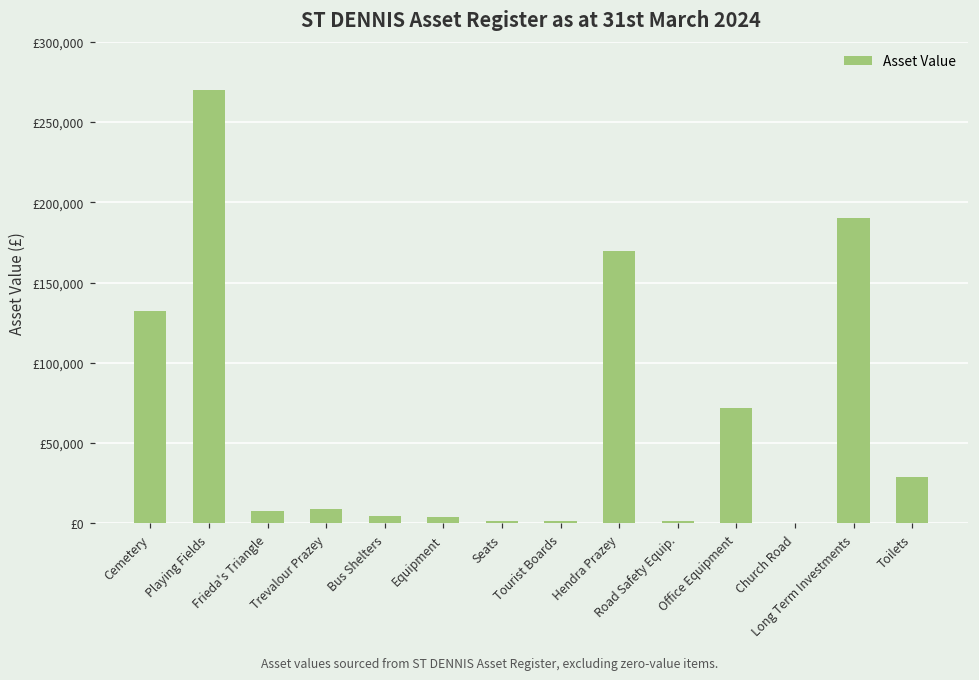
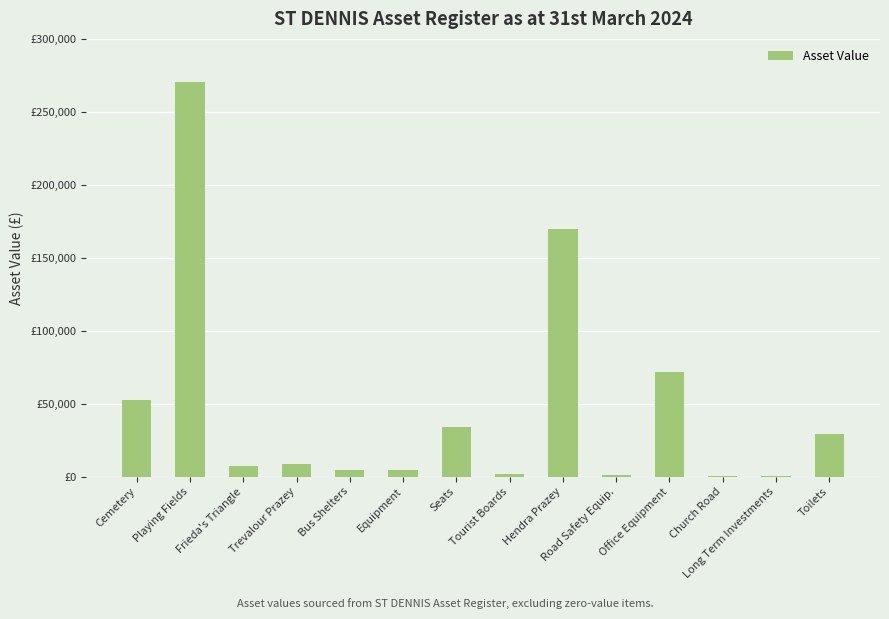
Cemetery: £132,000 -> £53,000
Seats: £2,000 -> £34,000
Long Term Investments: £190,000 -> £0
